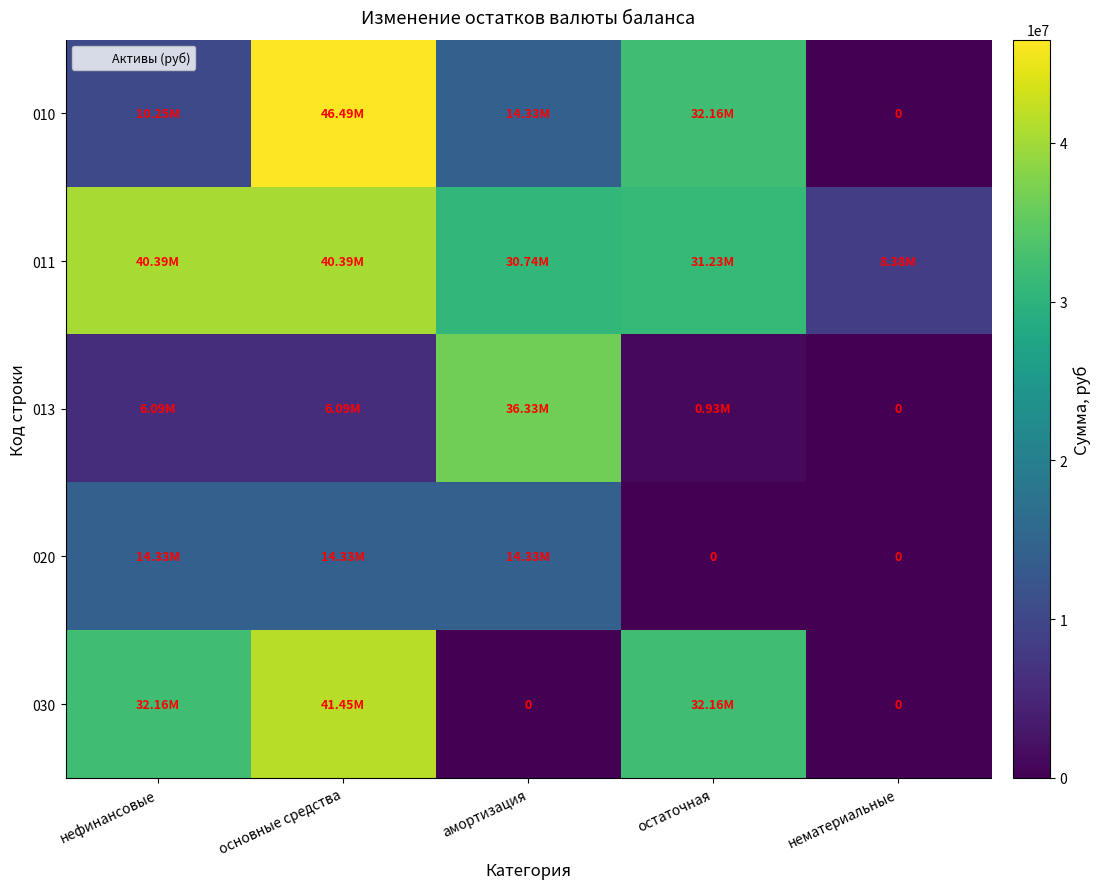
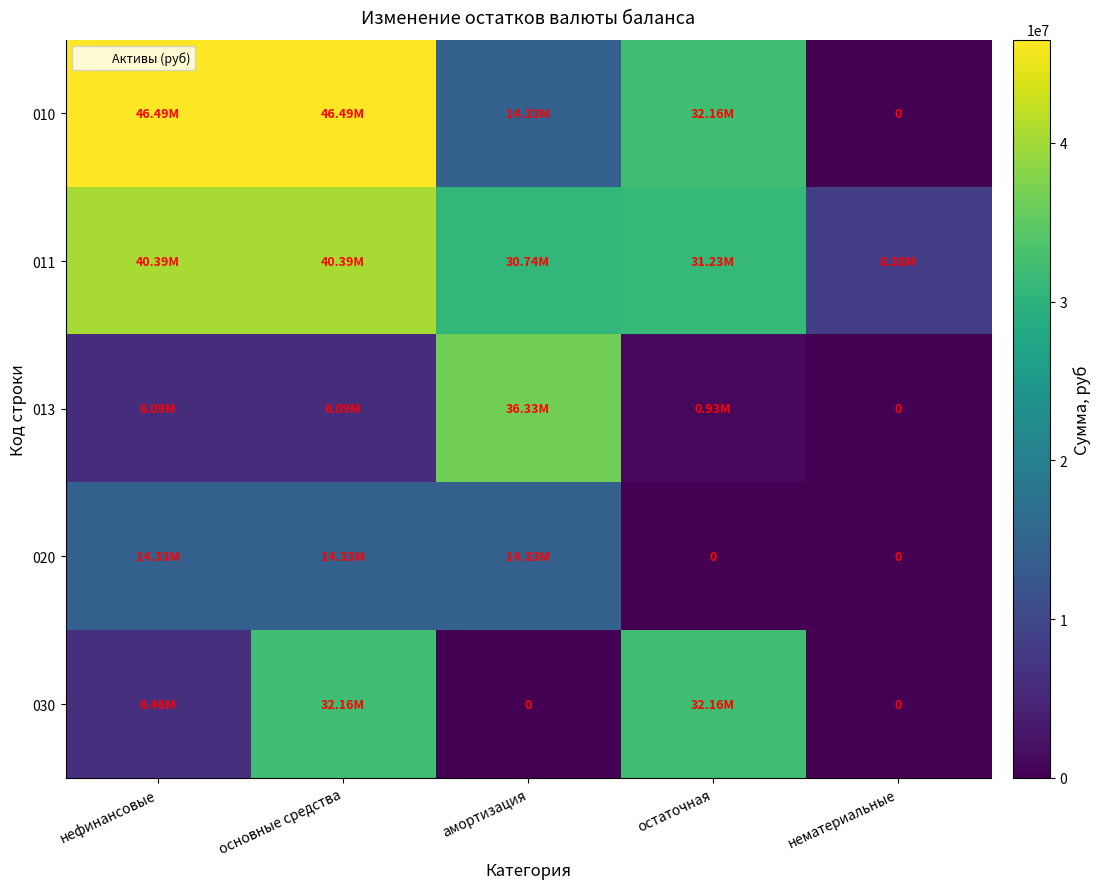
010, нефинансовые: 10.25M -> 46.49M
030, нефинансовые: 32.16M -> 6.46M
030, основные средства: 41.45M -> 32.16M
